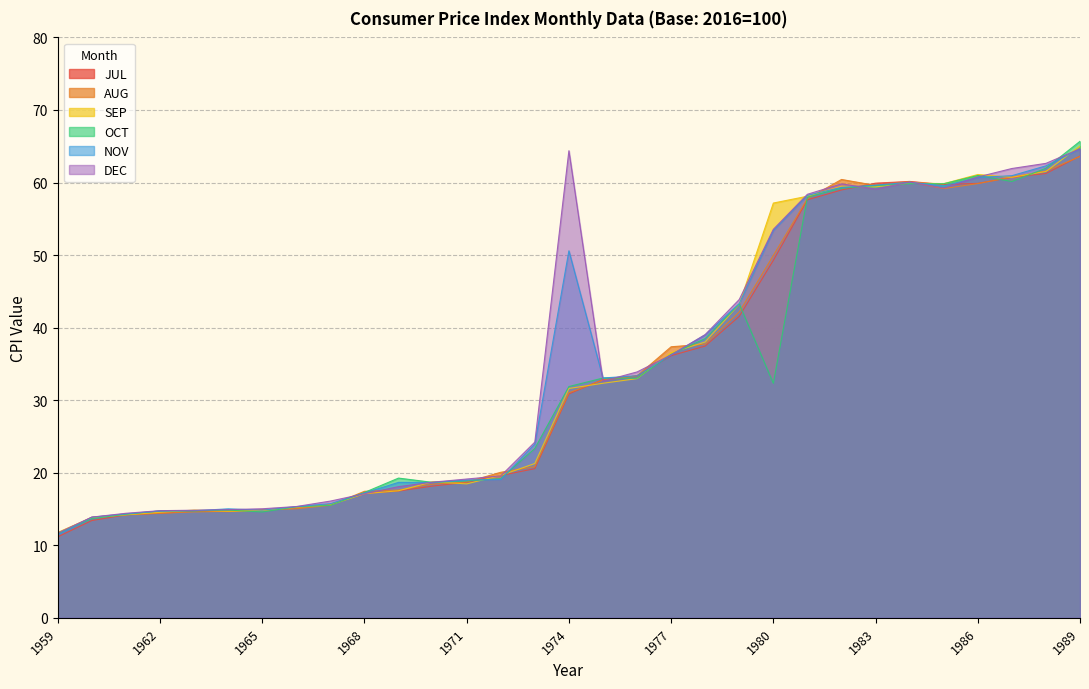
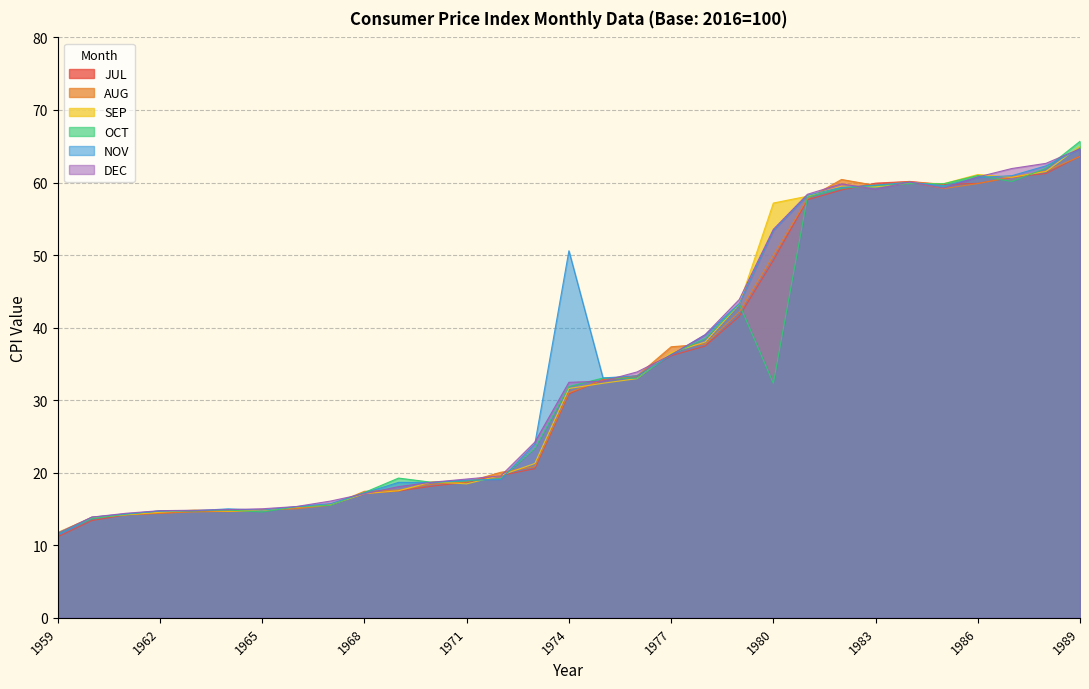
DEC, 1974: 64 -> 32
